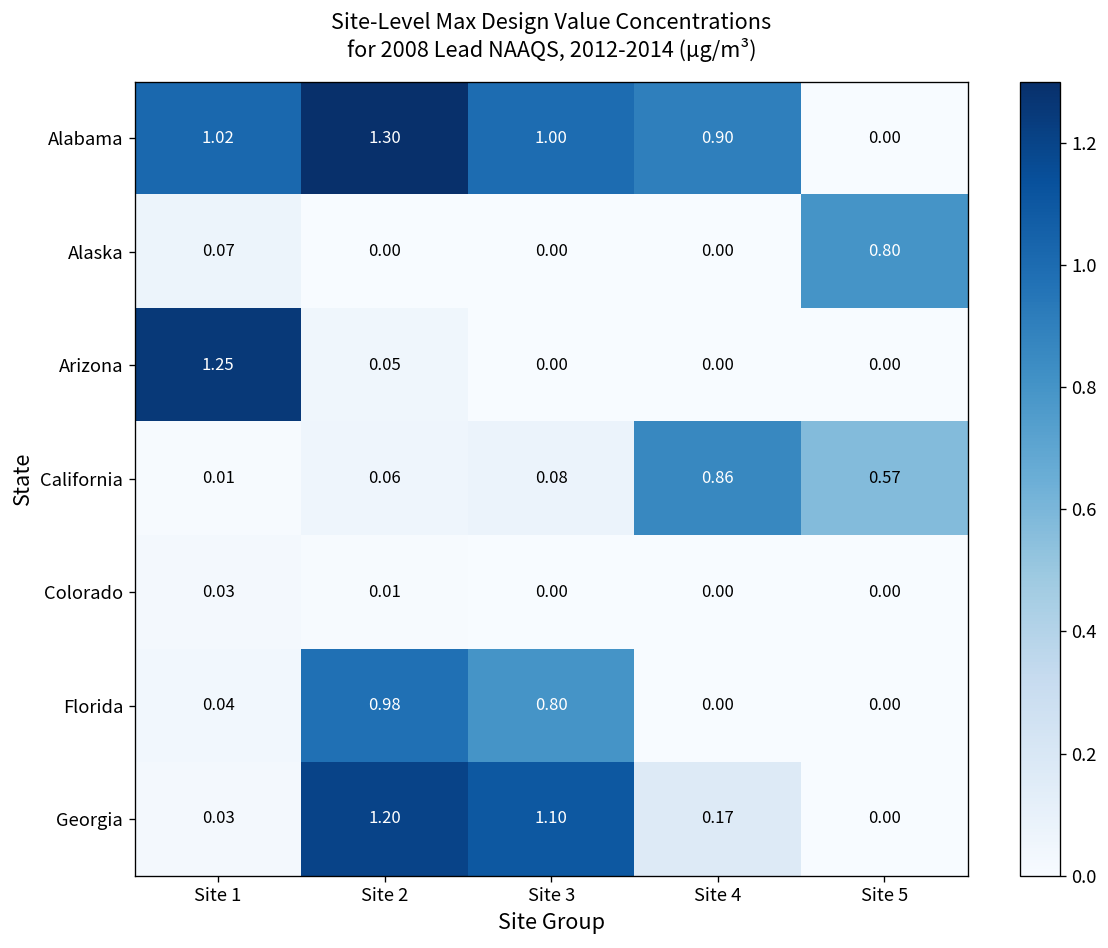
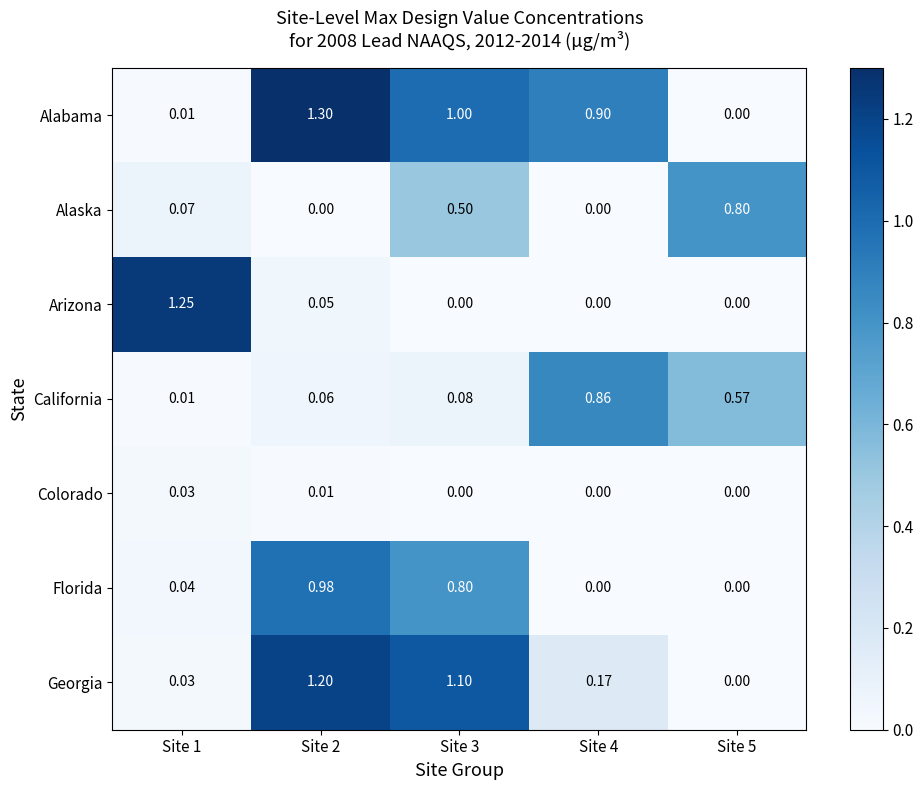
Alabama, Site 1: 1.02 -> 0.01
Alaska, Site 3: 0.00 -> 0.50
